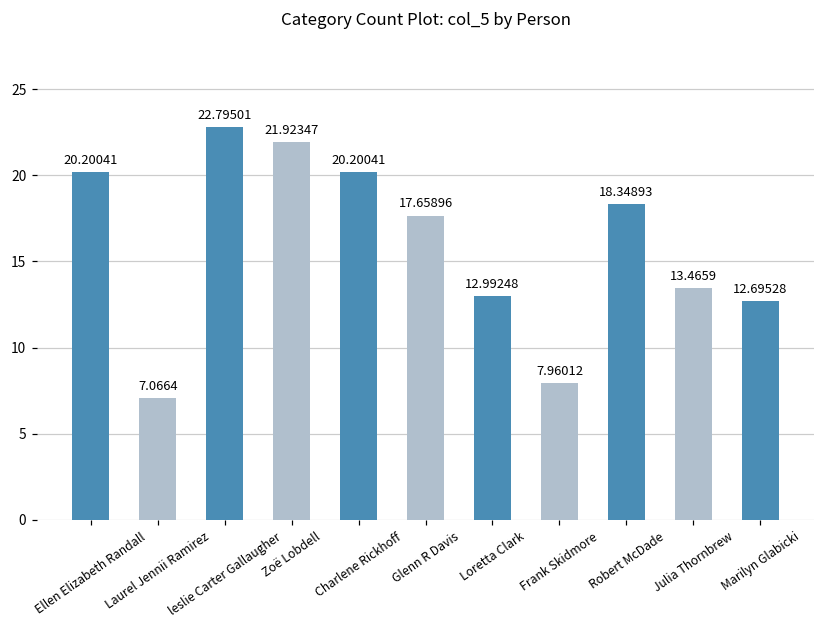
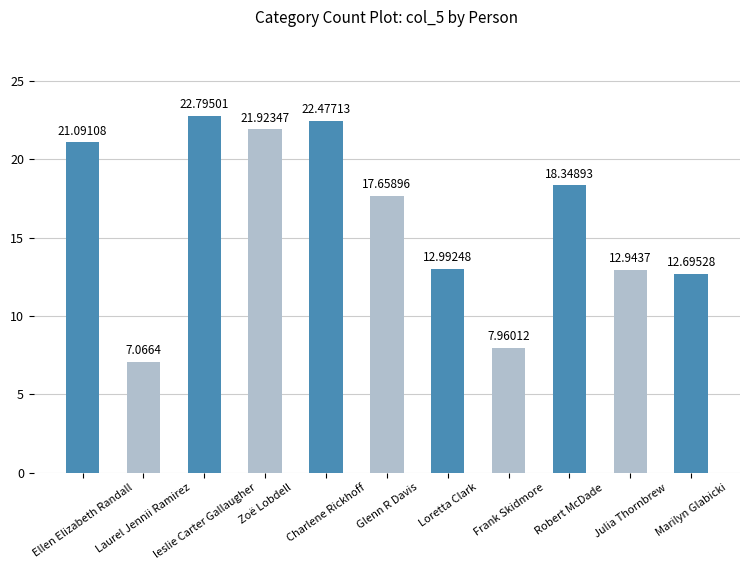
Ellen Elizabeth Randall: 20.20041 -> 21.09108
Charlene Rickhoff: 20.20041 -> 22.47713
Julia Thornbrew: 13.4659 -> 12.9437
